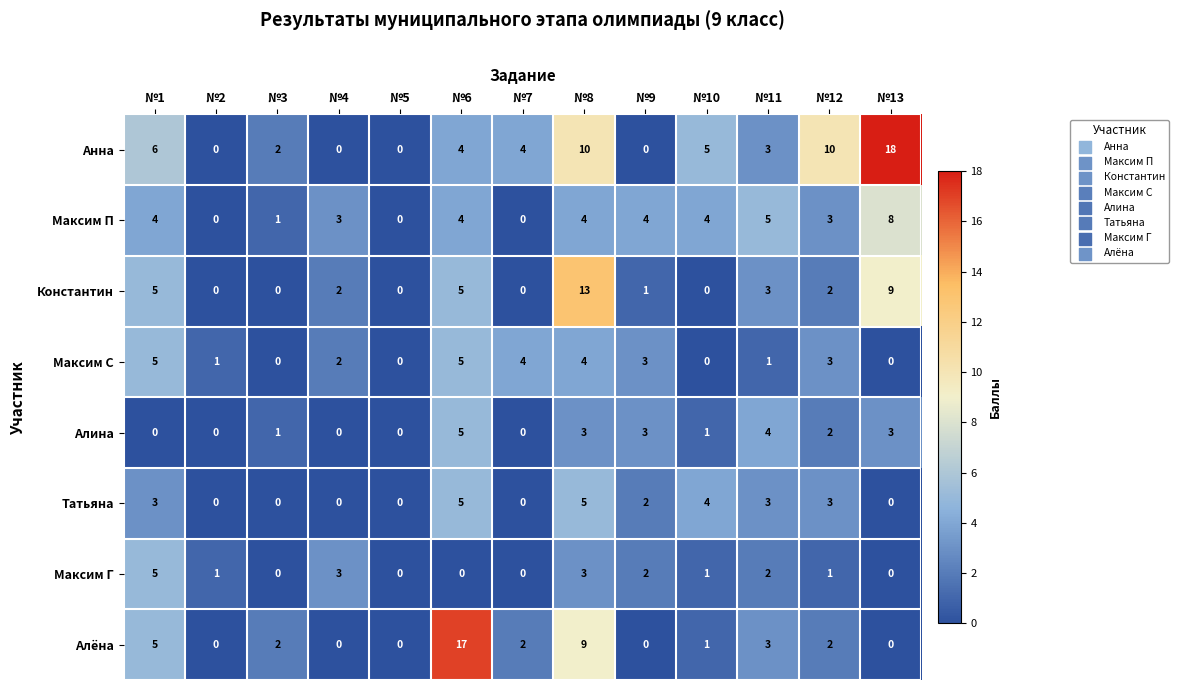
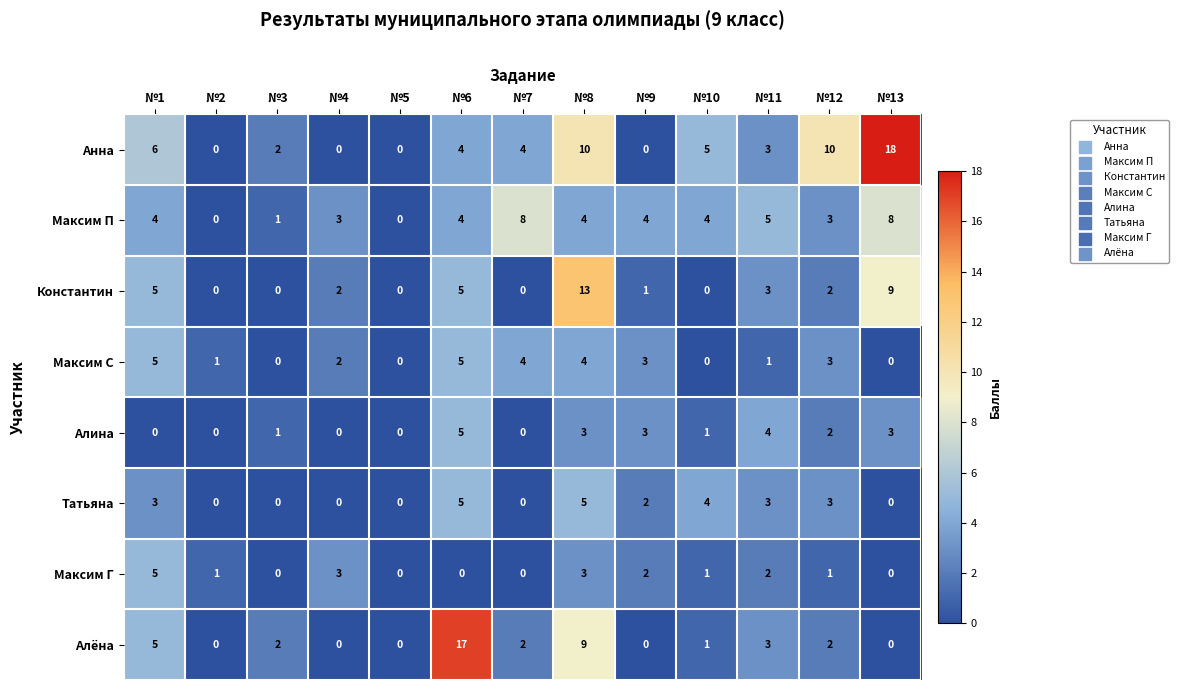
Максим П, №7: 0 -> 8
